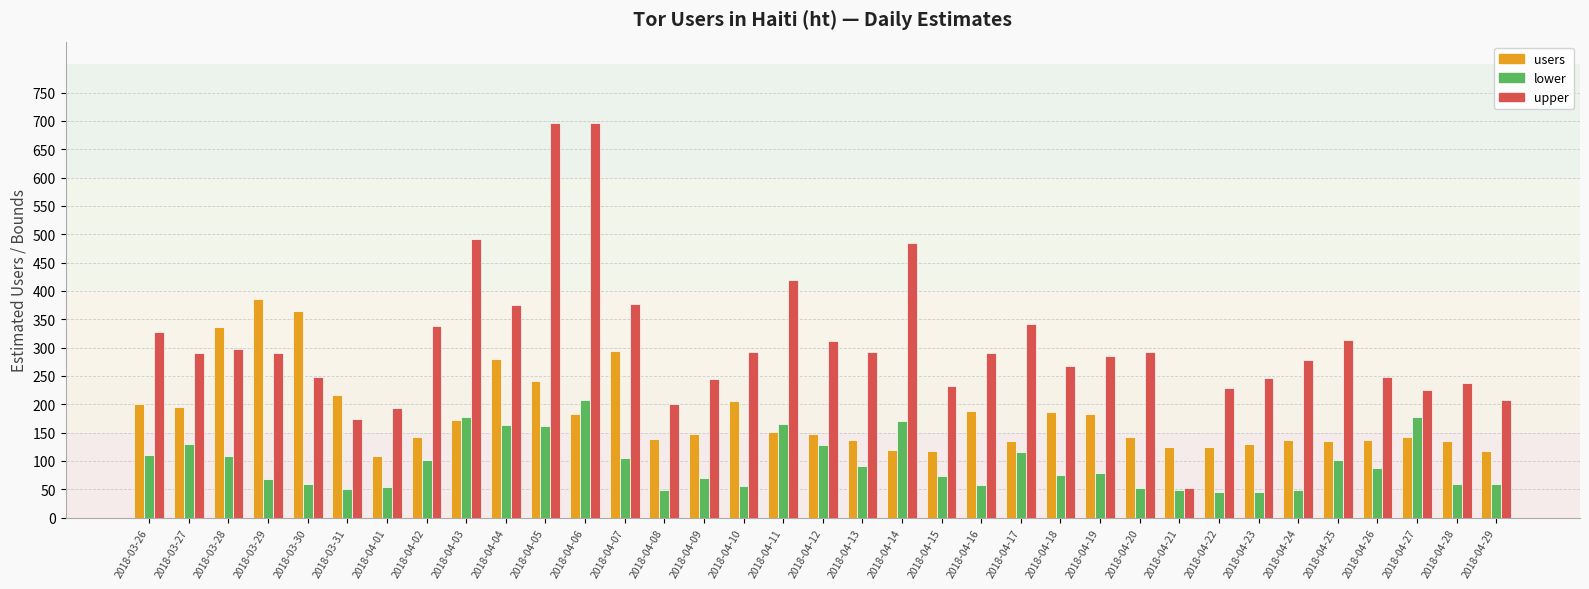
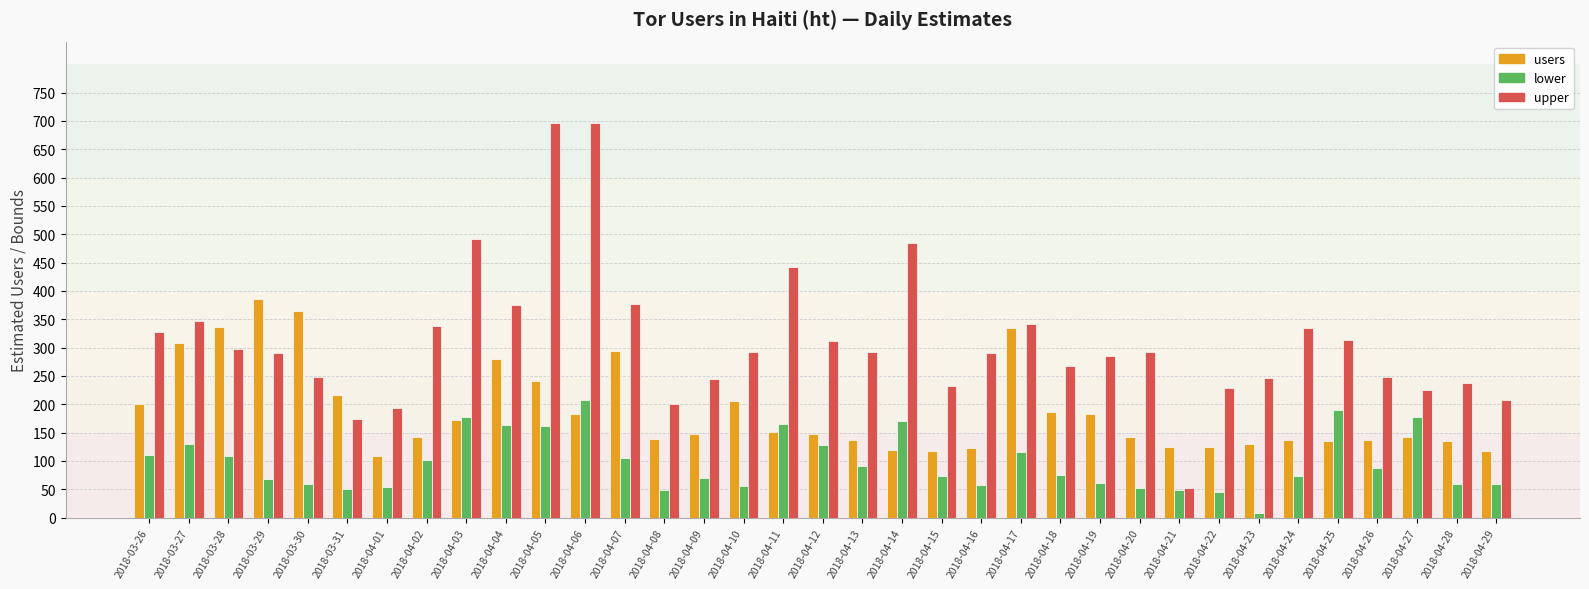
users, 2018-03-27: 200 -> 310
upper, 2018-03-27: 290 -> 350
upper, 2018-04-11: 420 -> 440
users, 2018-04-16: 190 -> 120
users, 2018-04-17: 140 -> 330
lower, 2018-04-19: 80 -> 60
lower, 2018-04-23: 50 -> 10
lower, 2018-04-24: 50 -> 70
upper, 2018-04-24: 280 -> 340
lower, 2018-04-25: 100 -> 190
